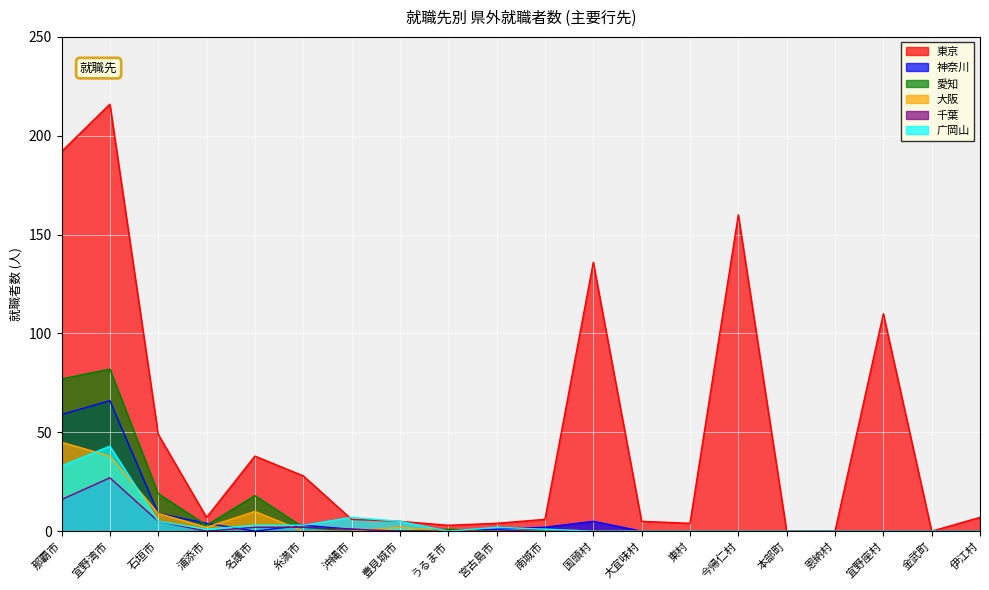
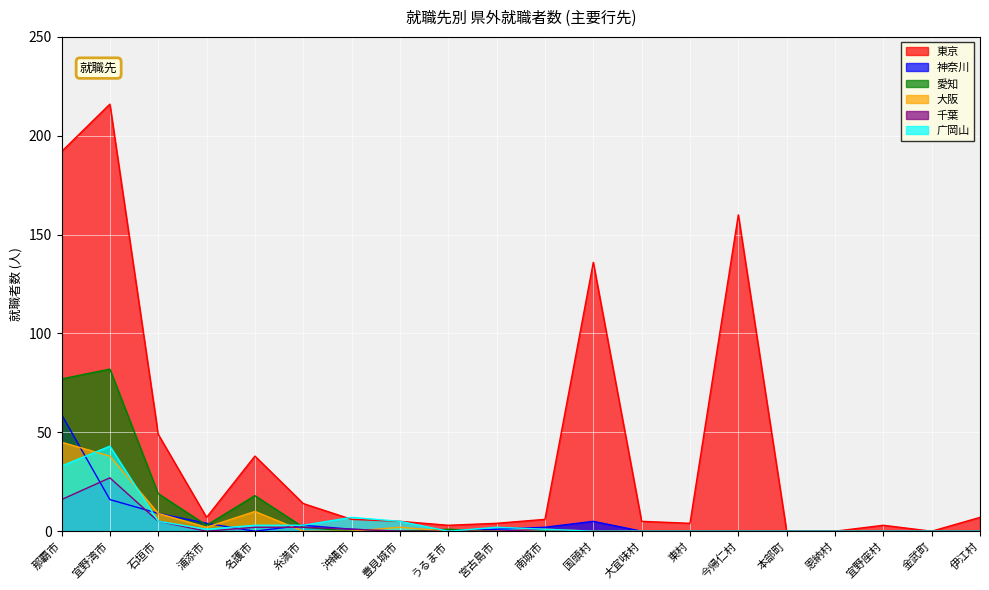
神奈川, 宜野湾市: 66 -> 16
東京, 糸満市: 28 -> 14
東京, 宜野座村: 110 -> 3
